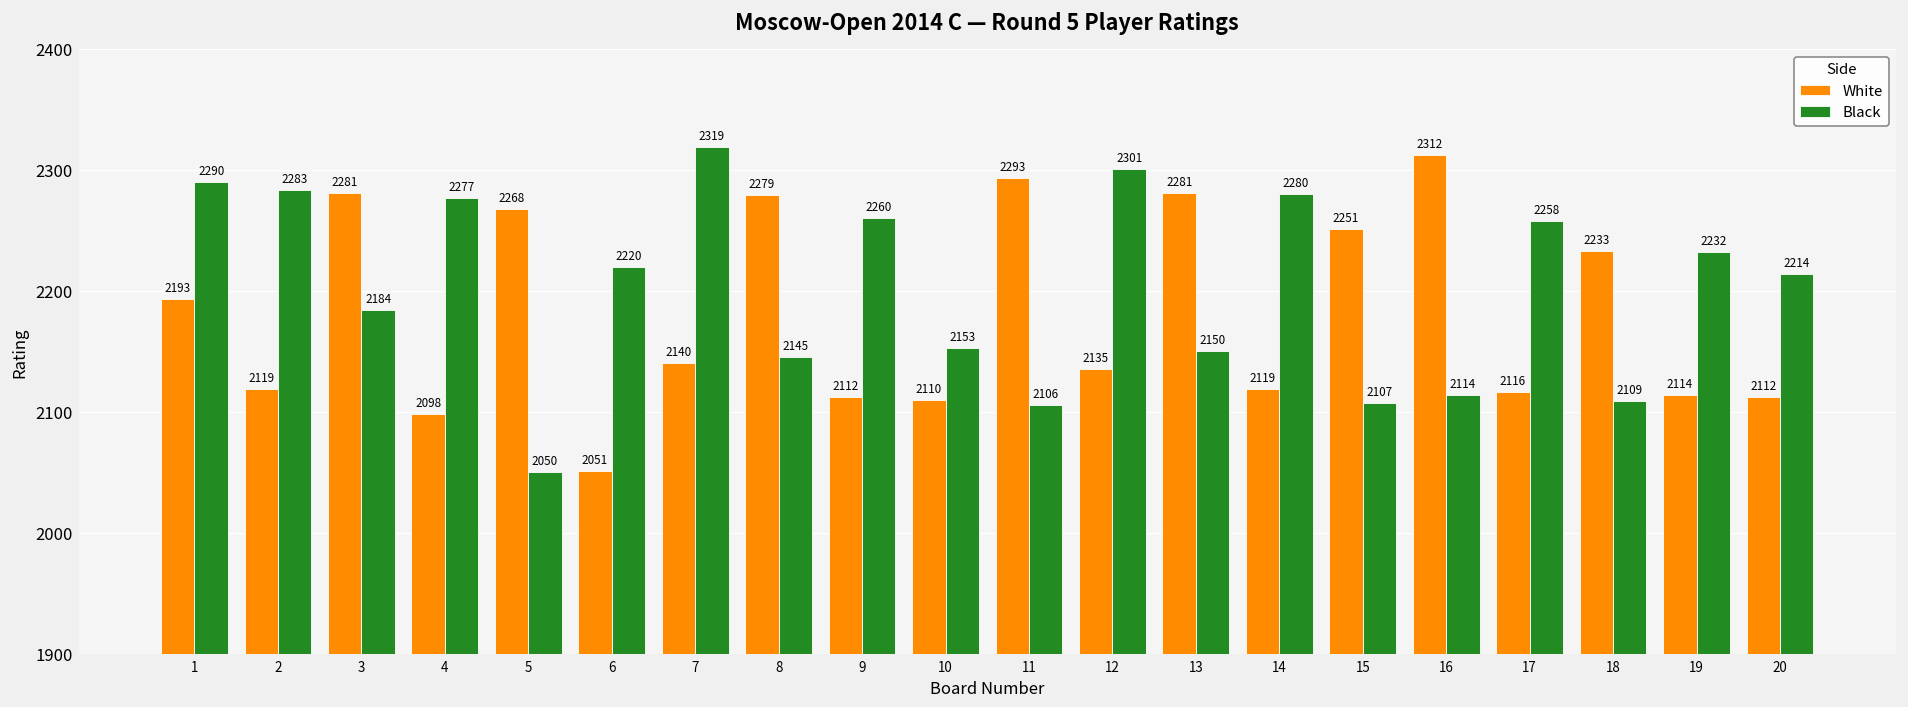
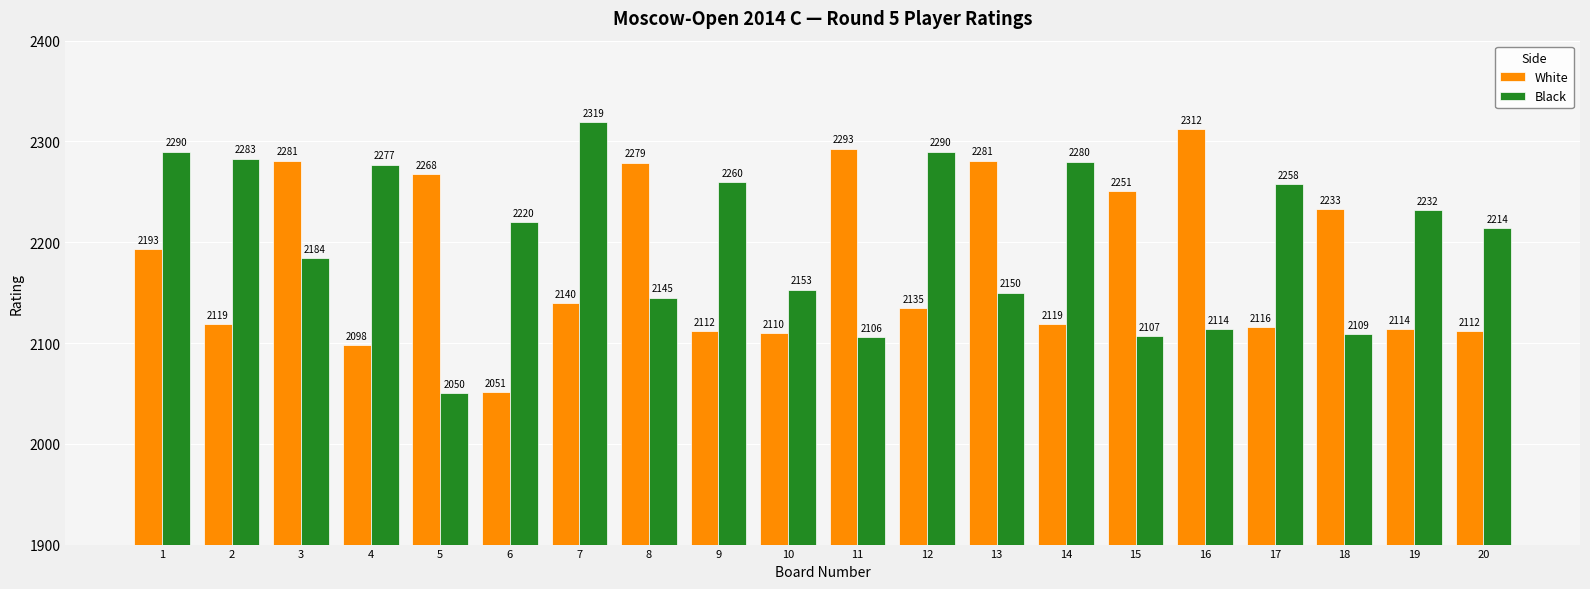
Black, 12: 2301 -> 2290
